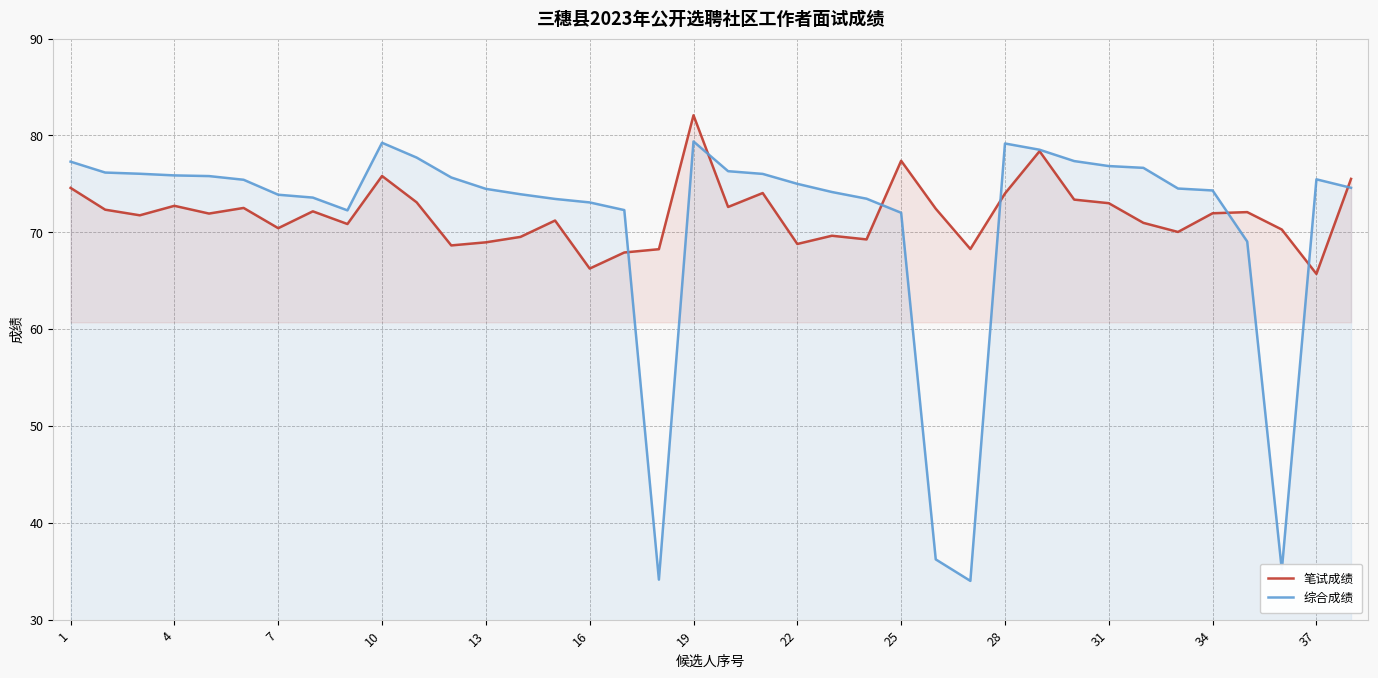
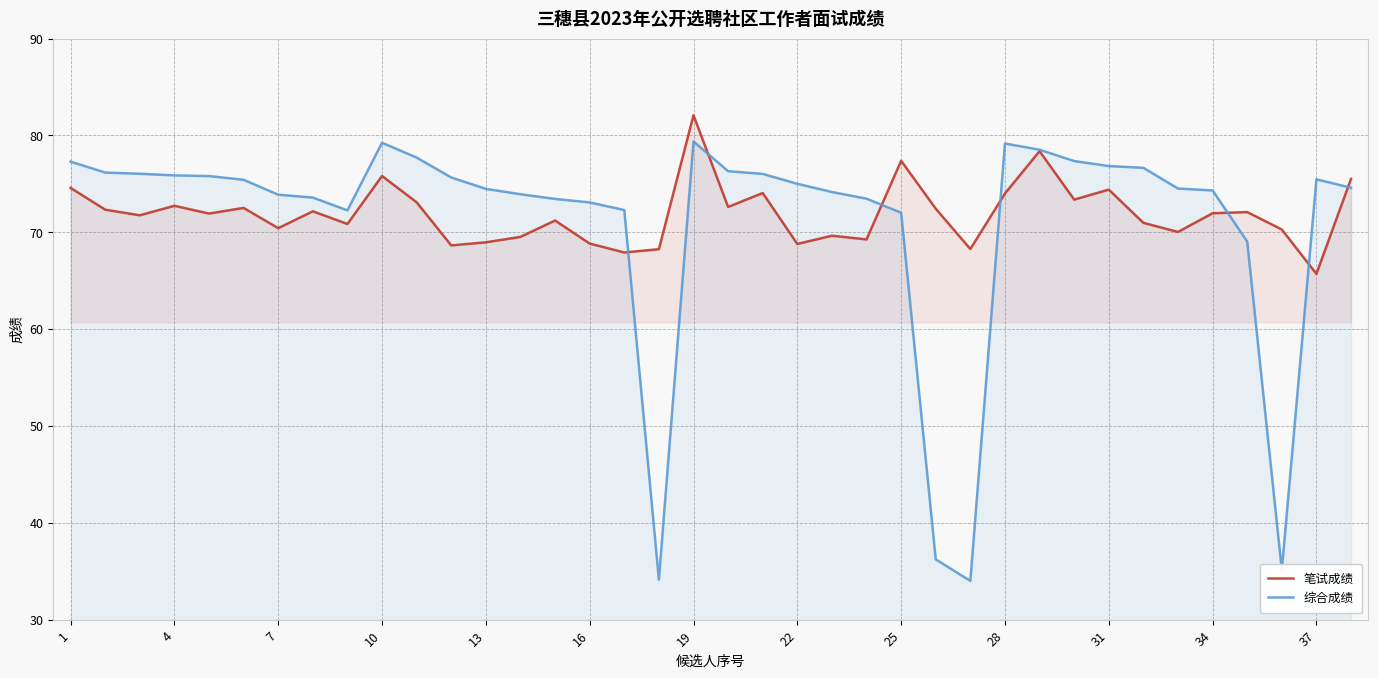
笔试成绩, 16: 66 -> 69
笔试成绩, 31: 73 -> 74
